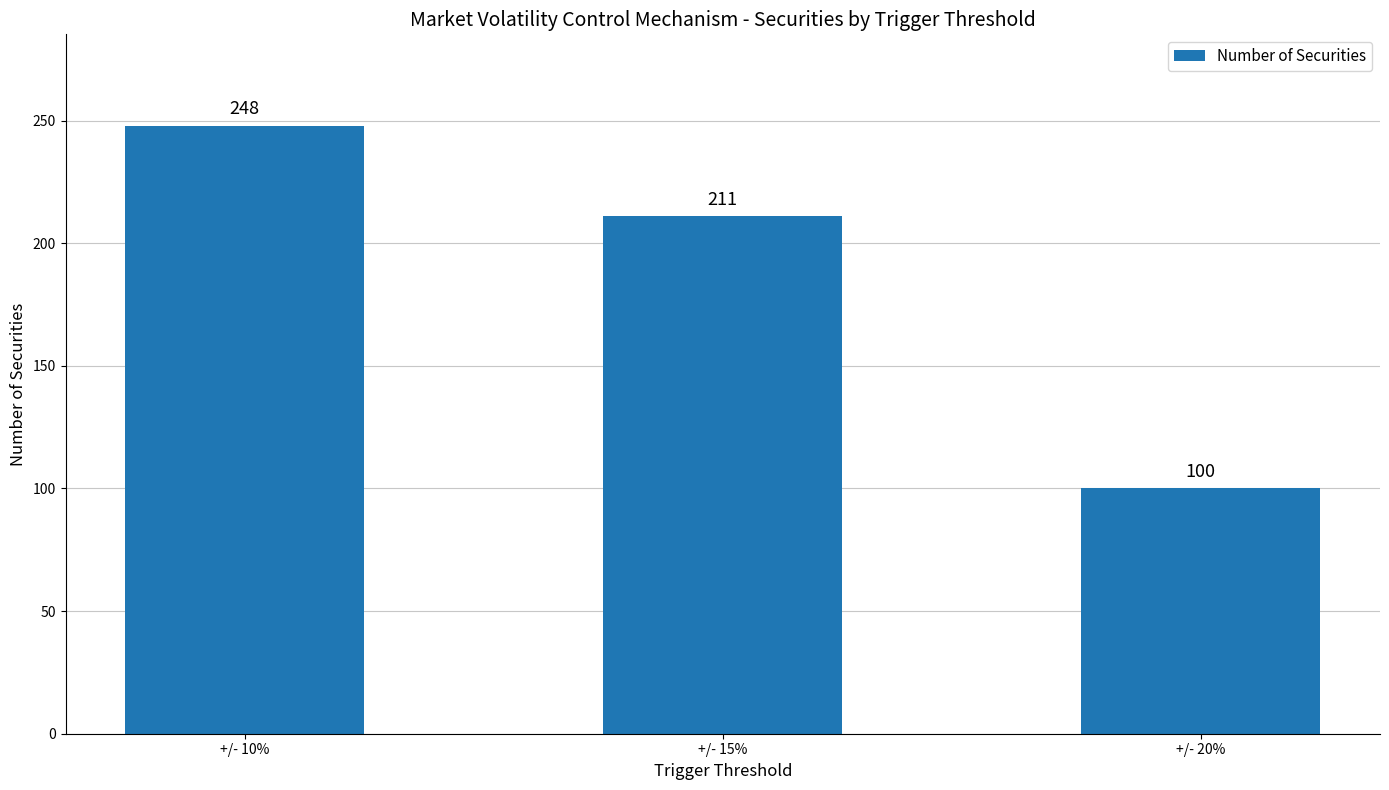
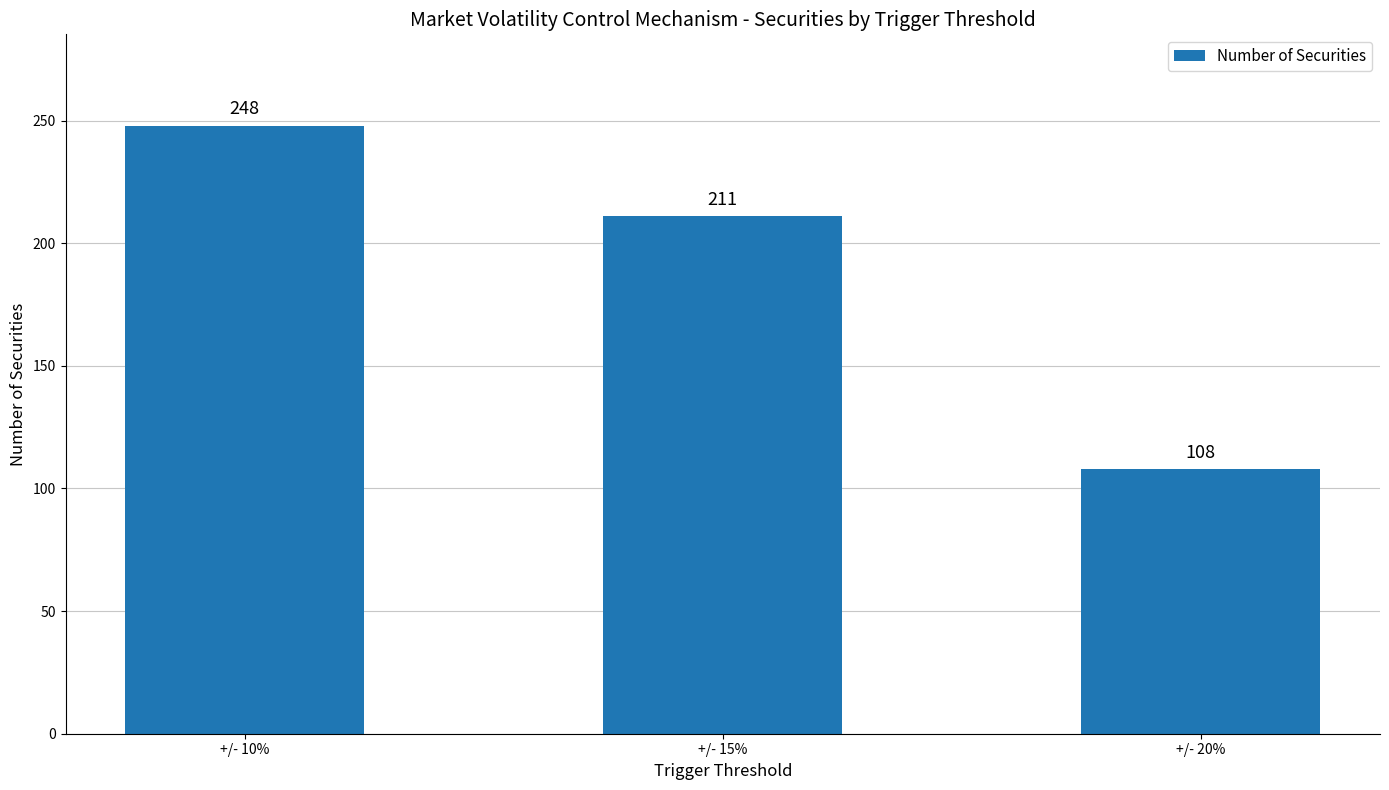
+/- 20%: 100 -> 108
